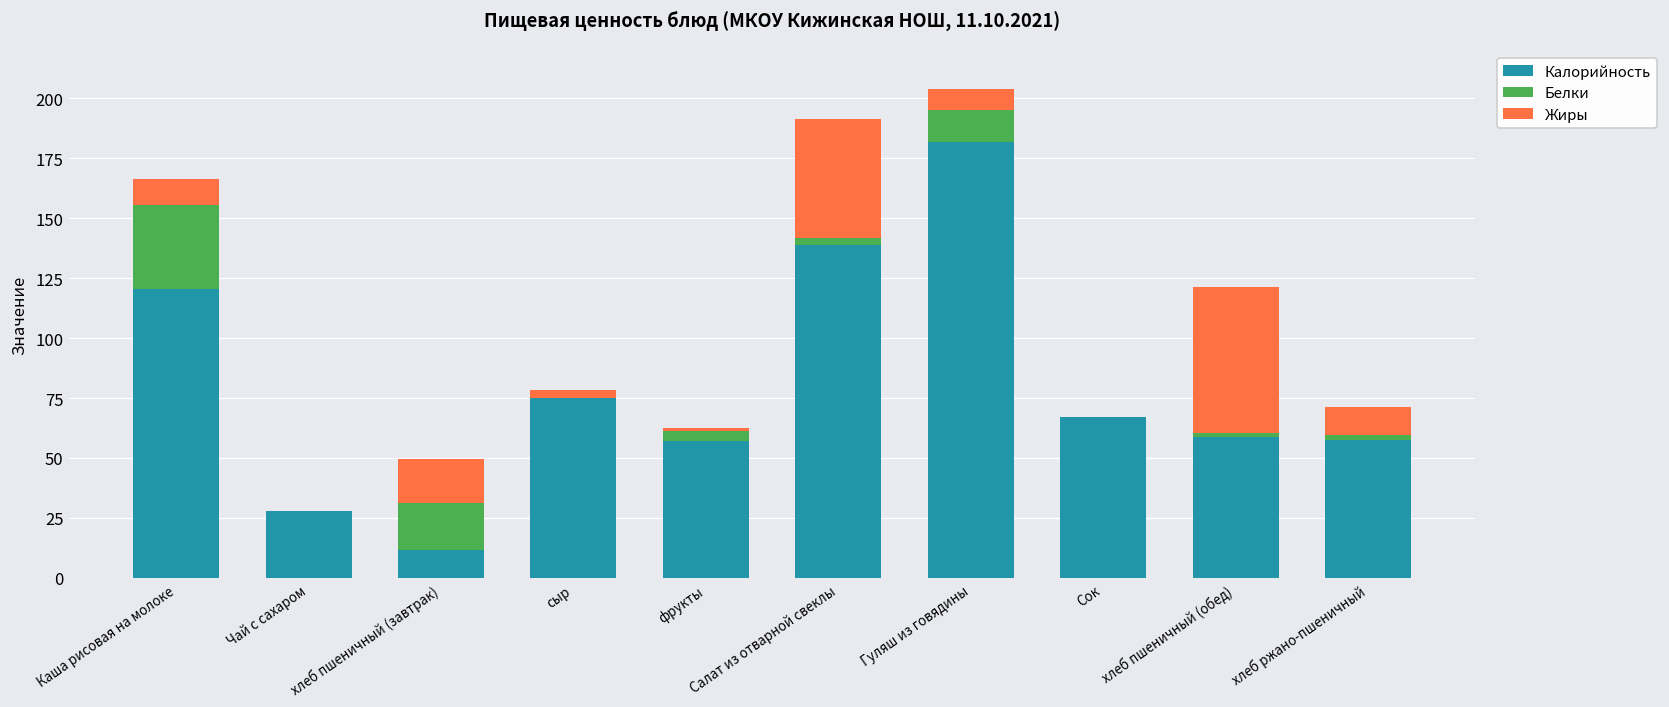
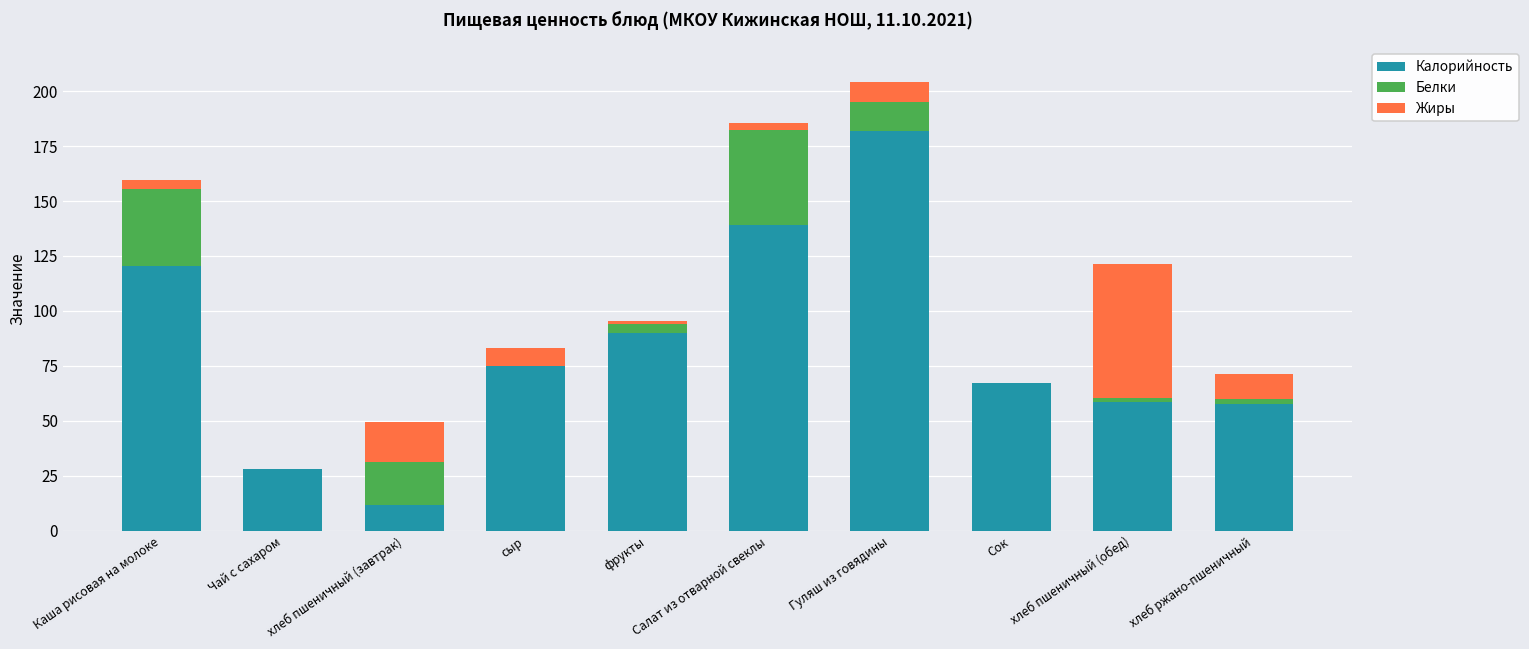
Жиры, Каша рисовая на молоке: 11 -> 4
Жиры, сыр: 3 -> 8
Калорийность, фрукты: 57 -> 90
Белки, Салат из отварной свеклы: 3 -> 43
Жиры, Салат из отварной свеклы: 50 -> 3
